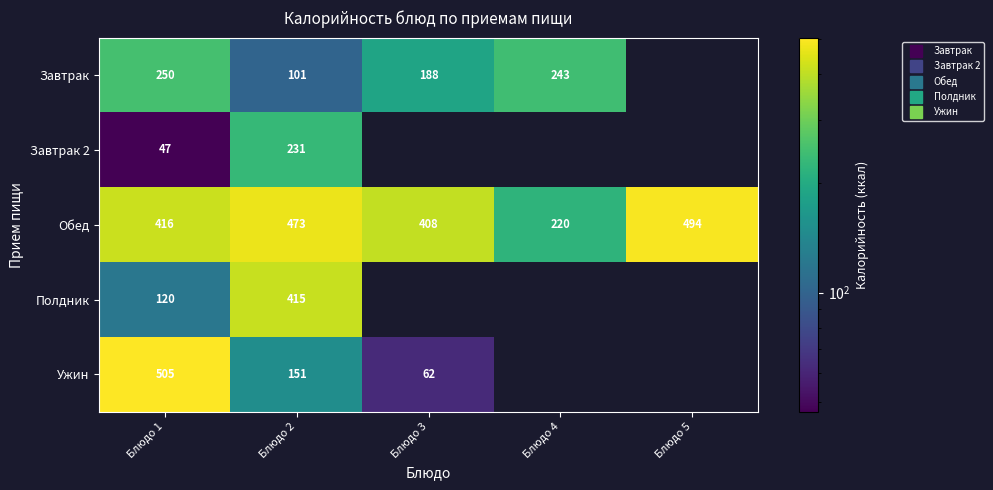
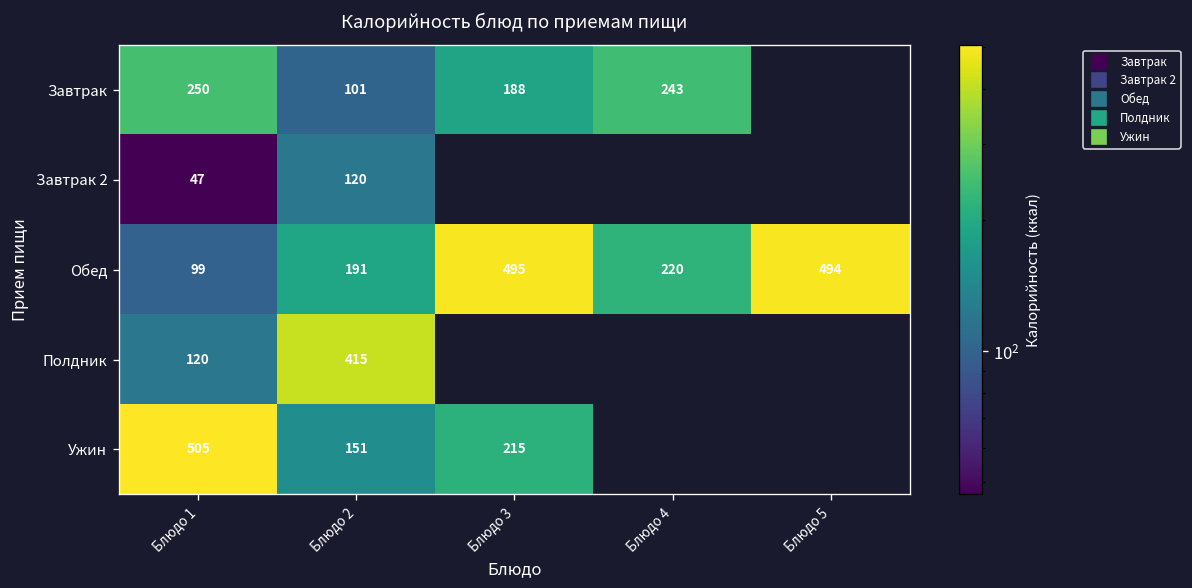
Завтрак 2, Блюдо 2: 231 -> 120
Обед, Блюдо 1: 416 -> 99
Обед, Блюдо 2: 473 -> 191
Обед, Блюдо 3: 408 -> 495
Ужин, Блюдо 3: 62 -> 215
